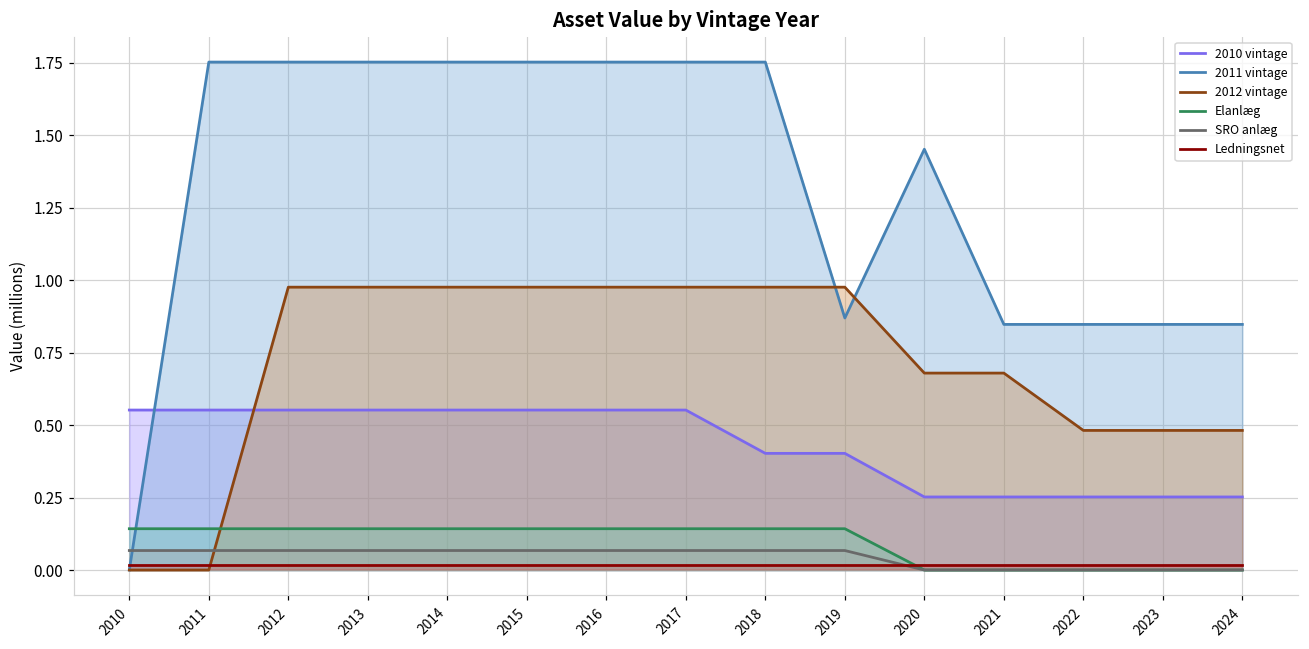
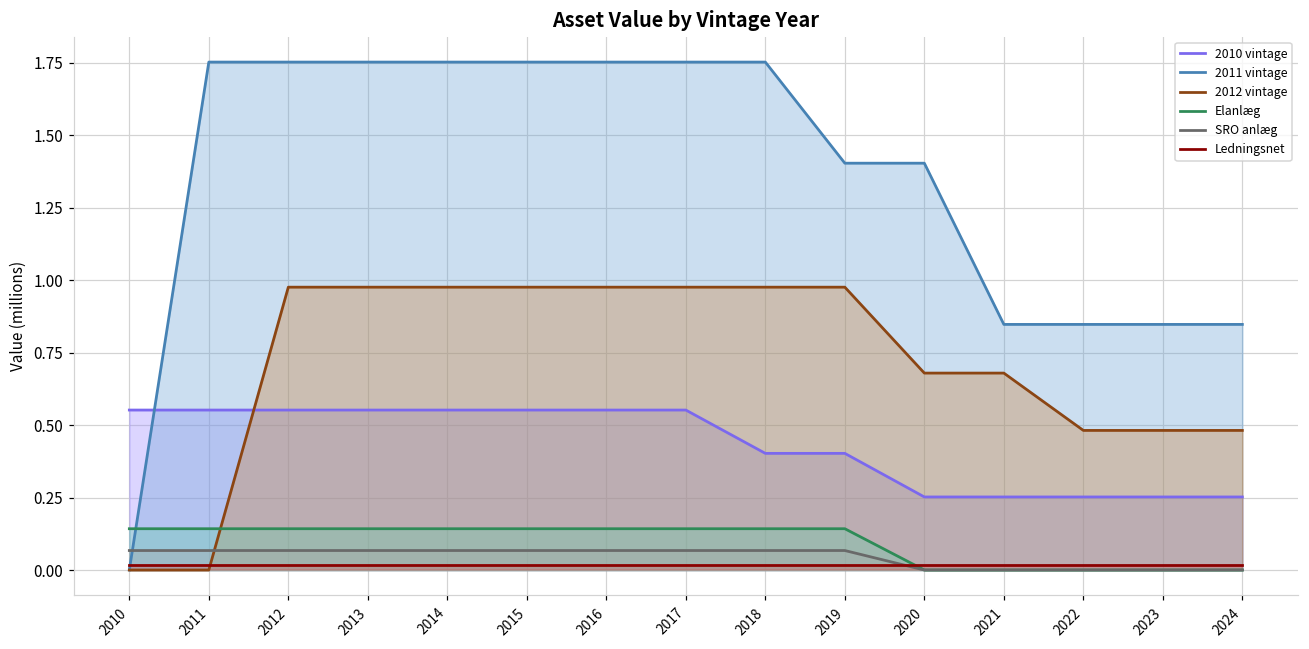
2011 vintage, 2019: 0.87 -> 1.40
2011 vintage, 2020: 1.45 -> 1.40
